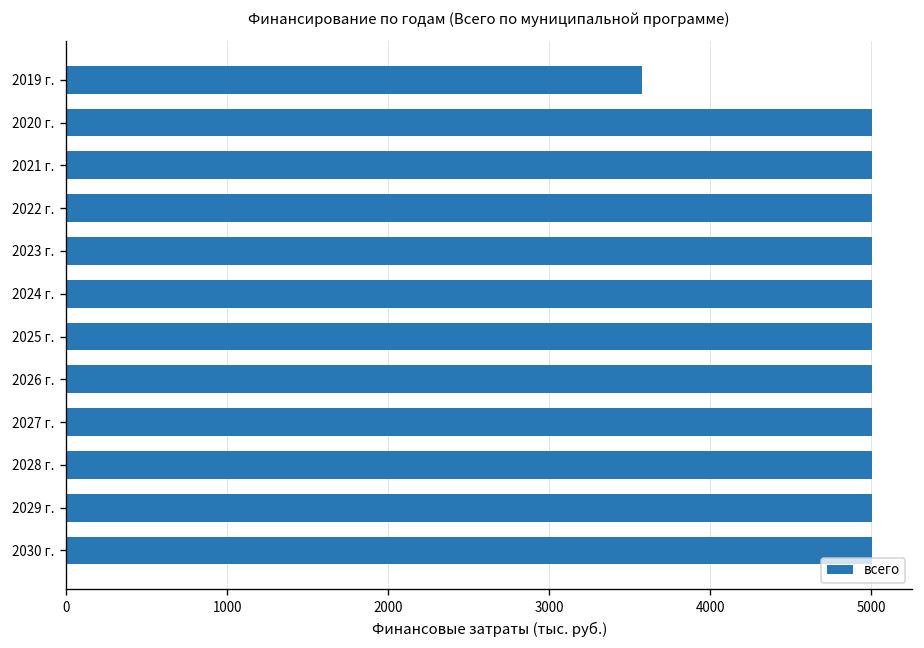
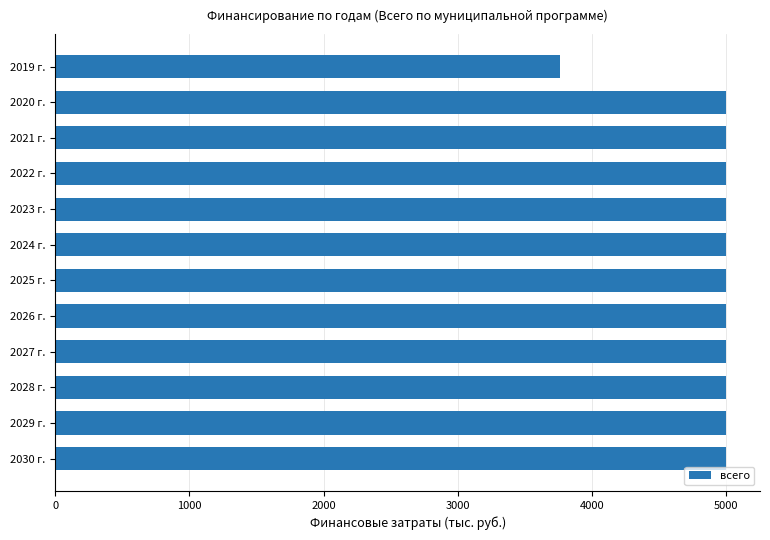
2019 г.: 3580 -> 3760
